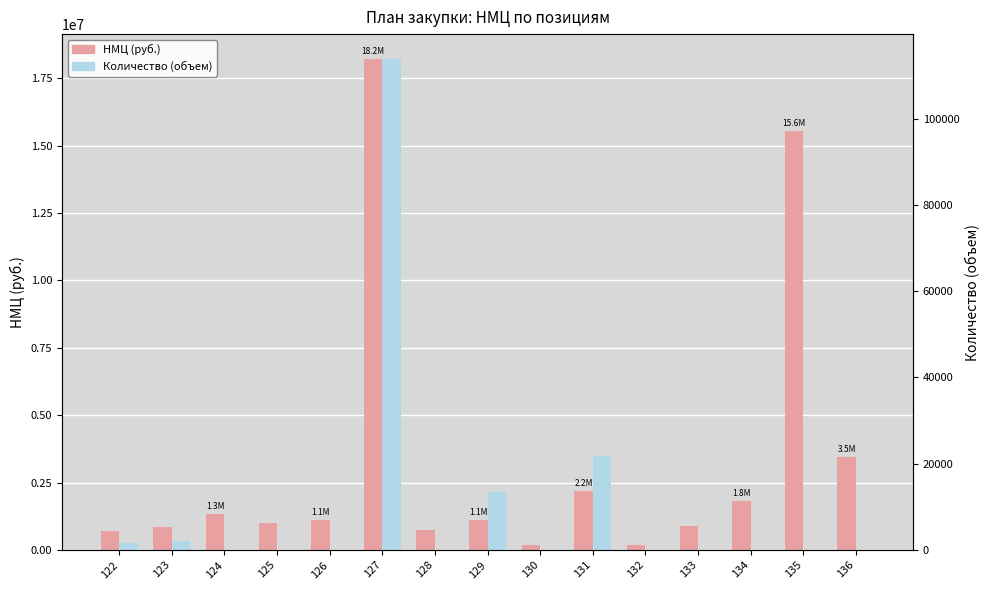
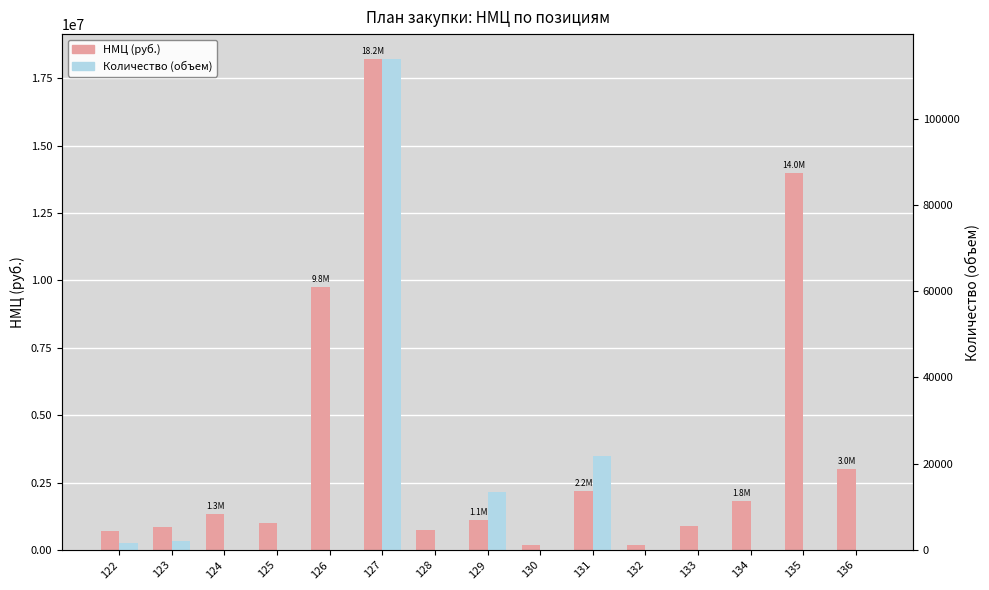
НМЦ (руб.), 126: 1.1M -> 9.8M
НМЦ (руб.), 135: 15.6M -> 14.0M
НМЦ (руб.), 136: 3.5M -> 3.0M
